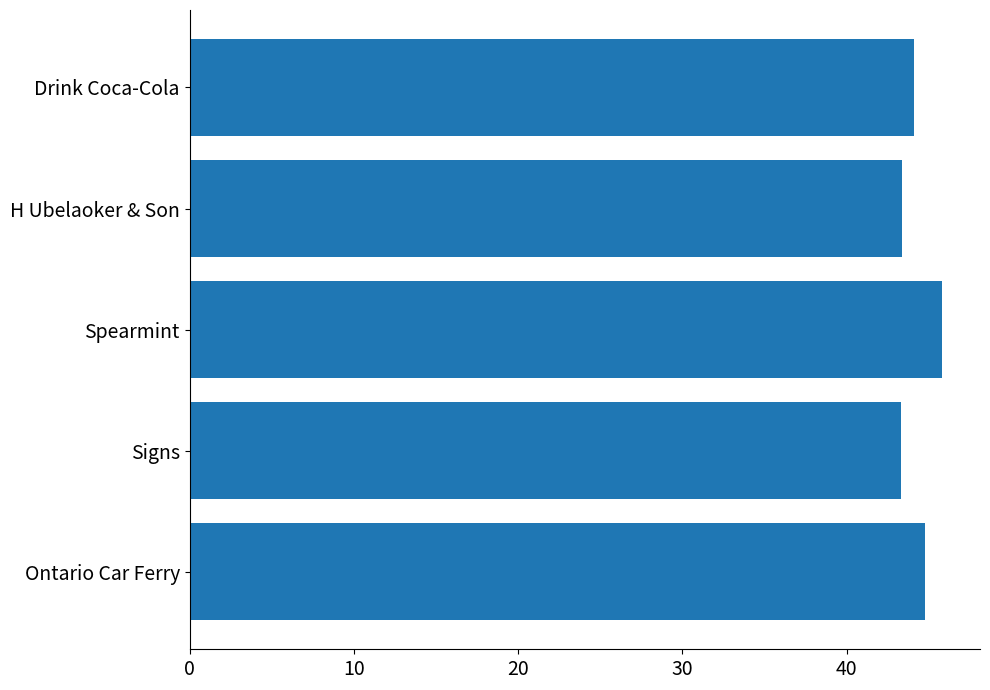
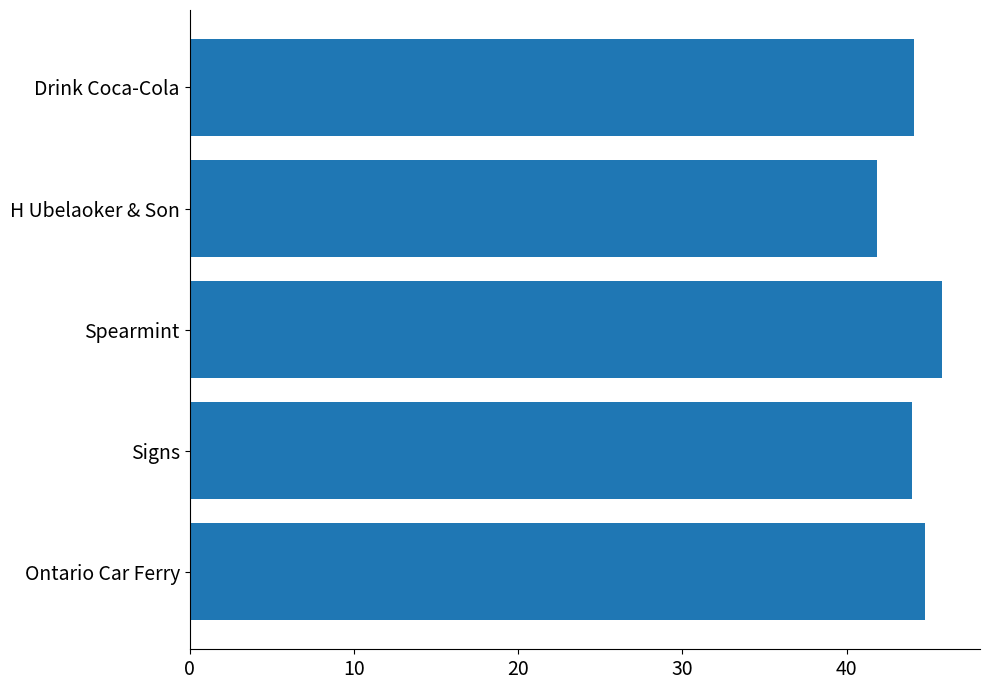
H Ubelaoker & Son: 43.4 -> 41.9
Signs: 43.3 -> 44.0
